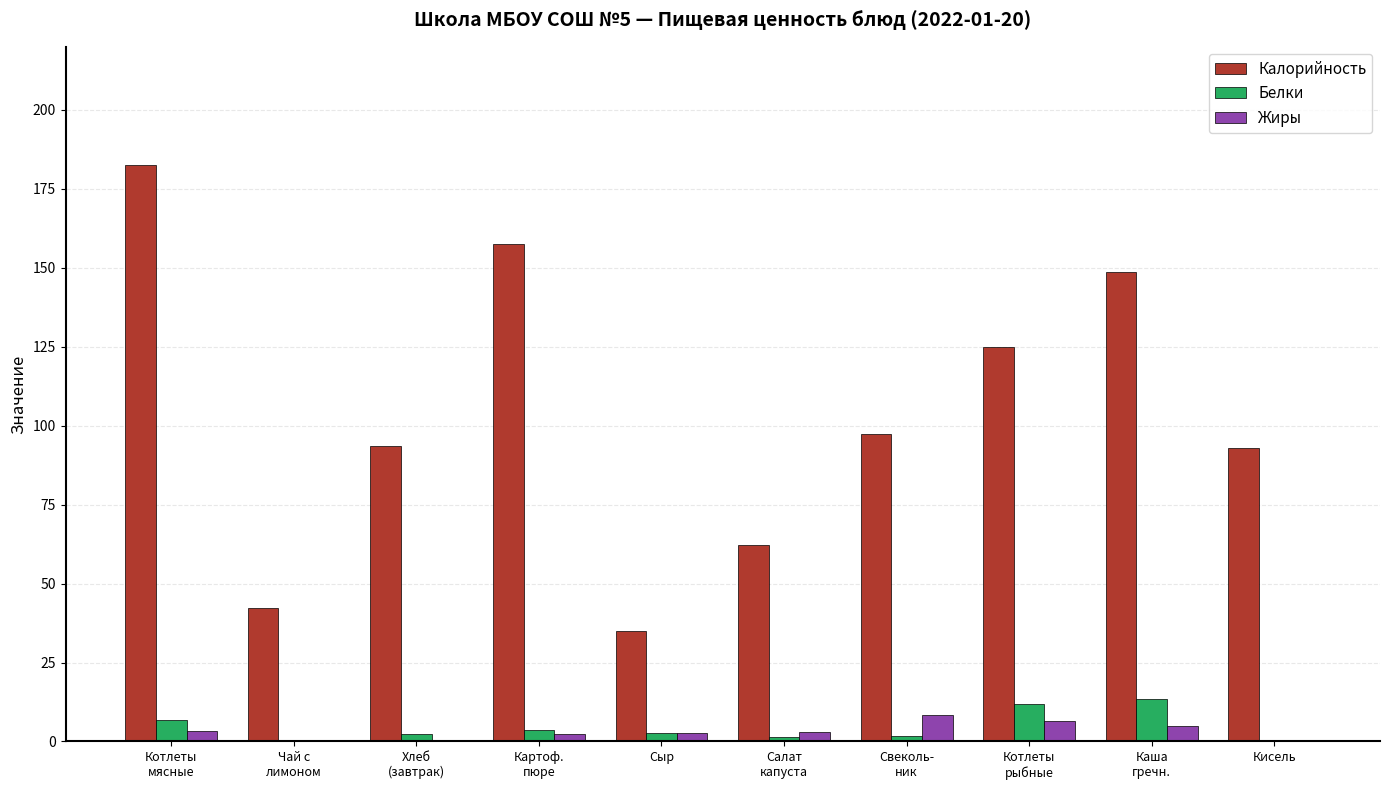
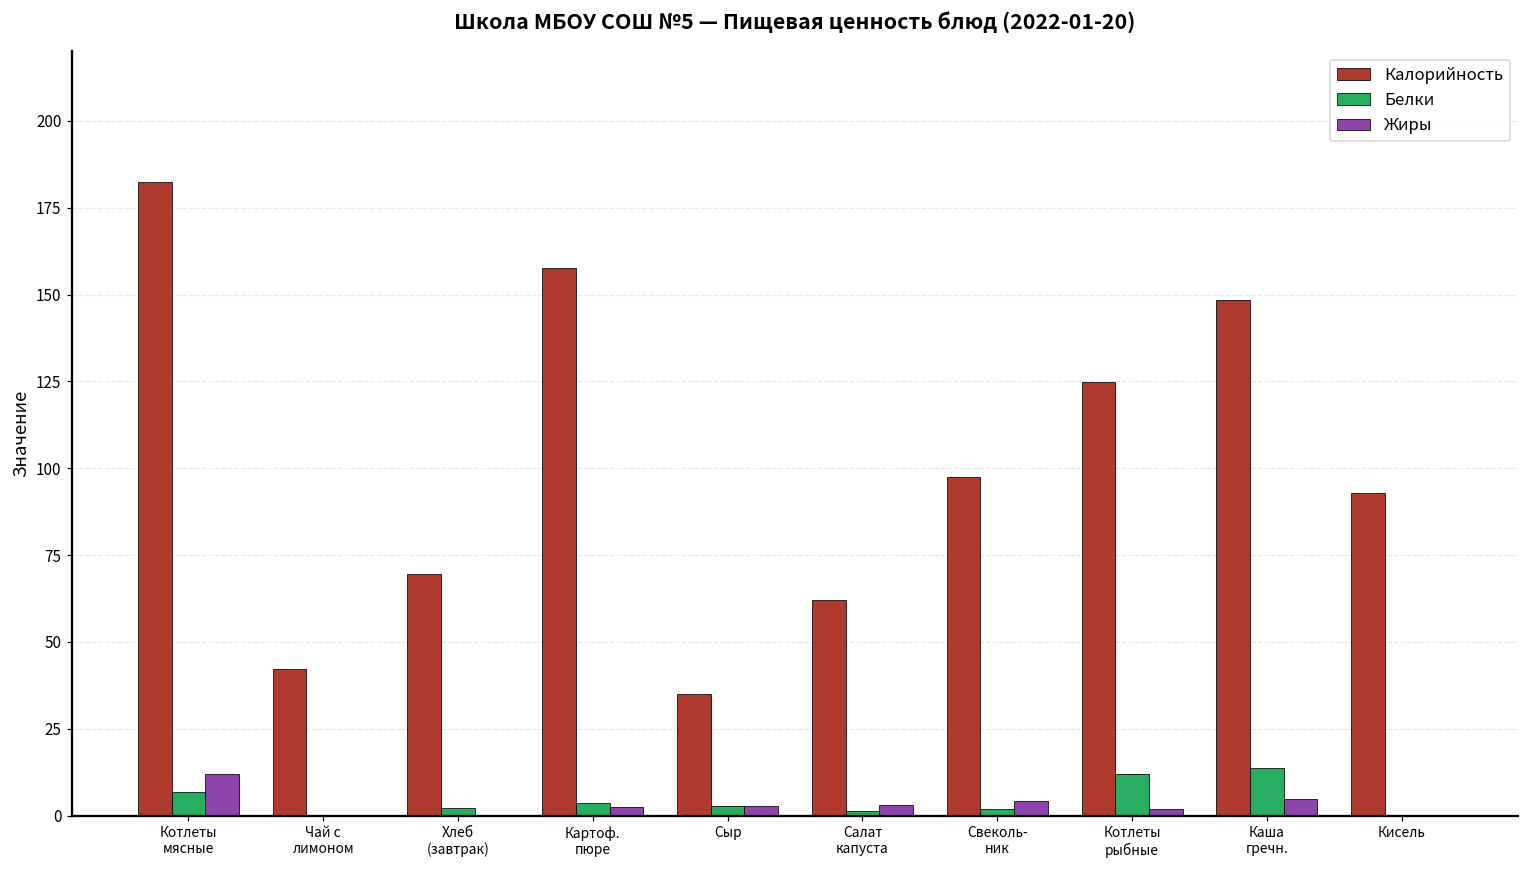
Жиры, Котлеты мясные: 3 -> 12
Калорийность, Хлеб (завтрак): 94 -> 70
Жиры, Свеколь- ник: 8 -> 4
Жиры, Котлеты рыбные: 6 -> 2
